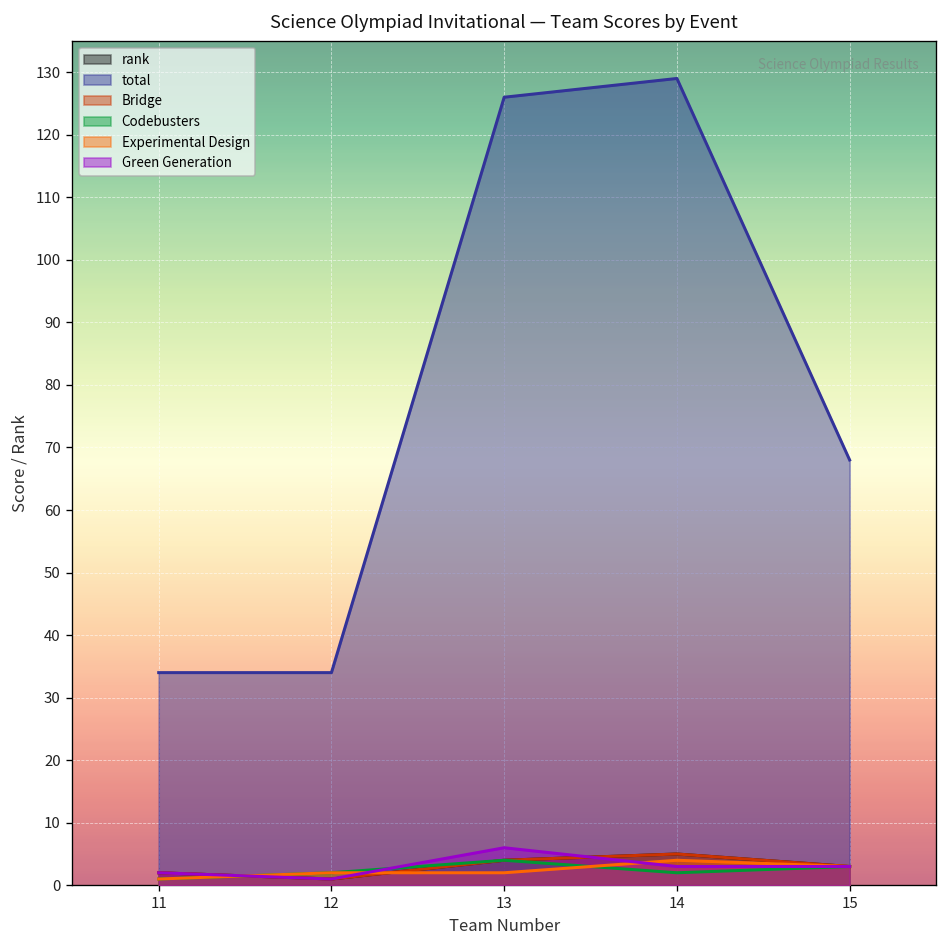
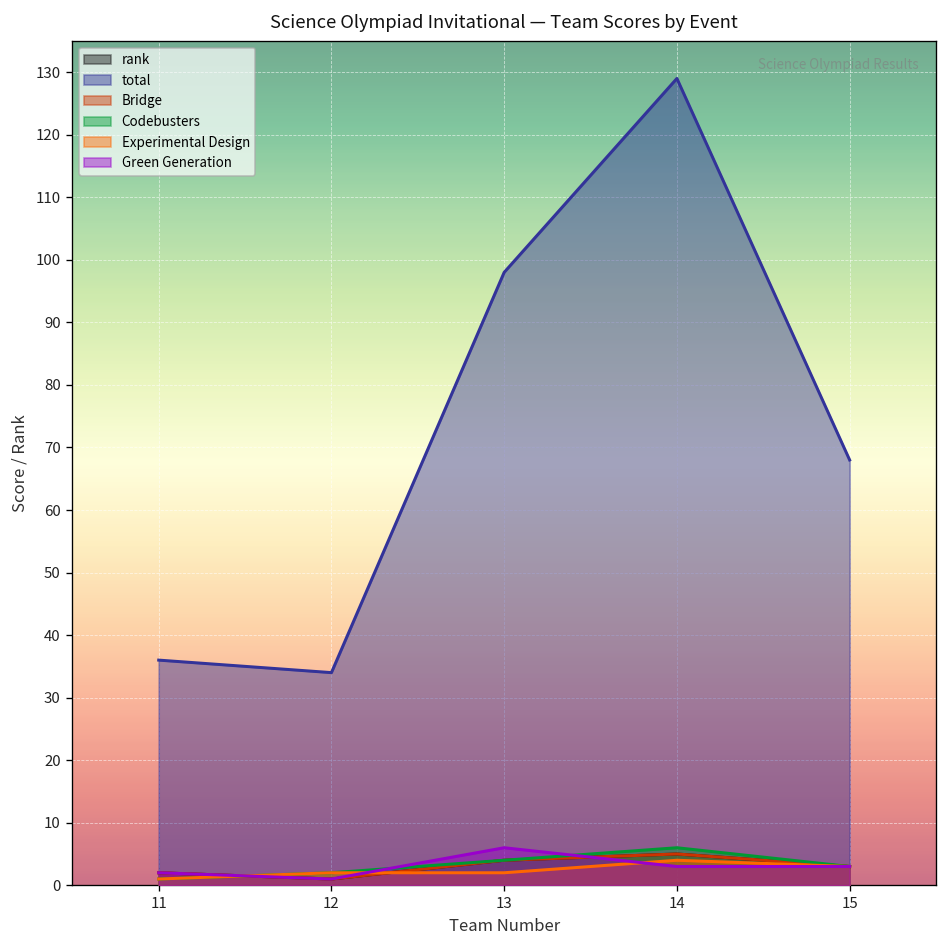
total, 11: 34 -> 36
total, 13: 126 -> 98
Codebusters, 14: 2 -> 6
